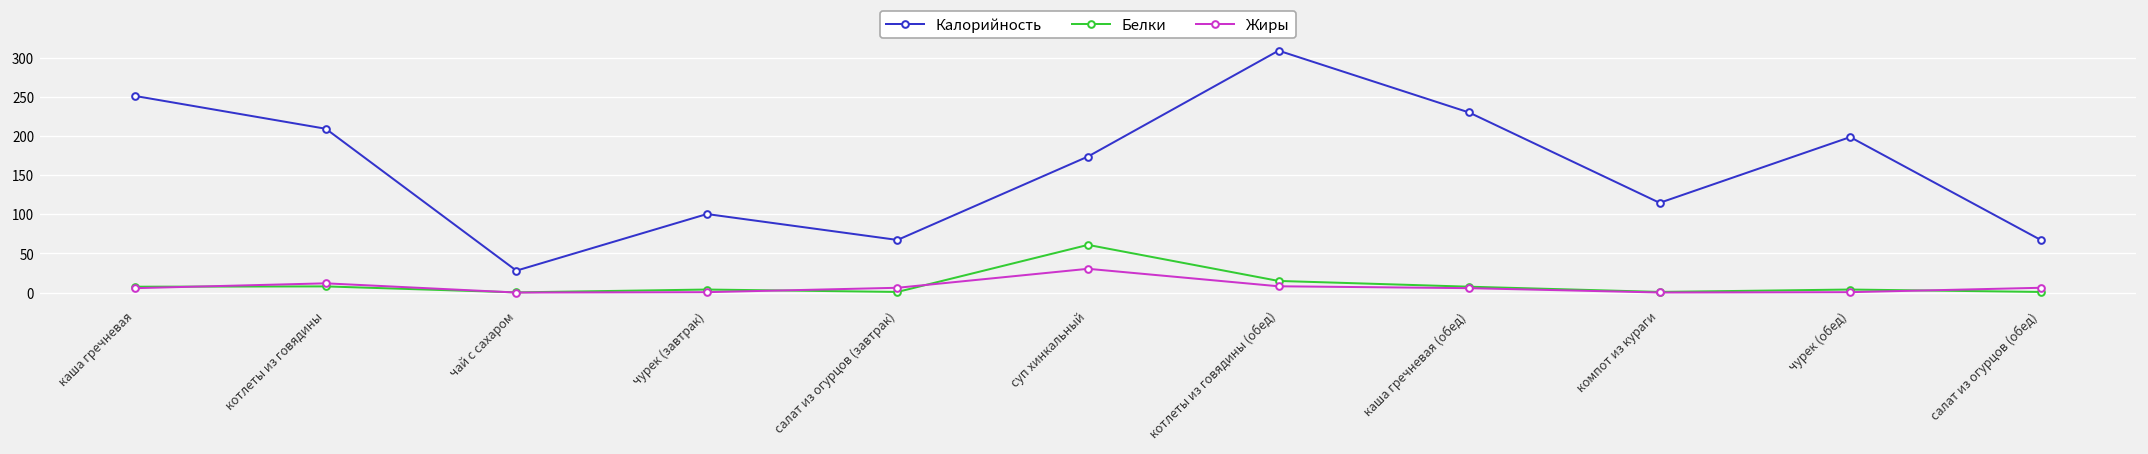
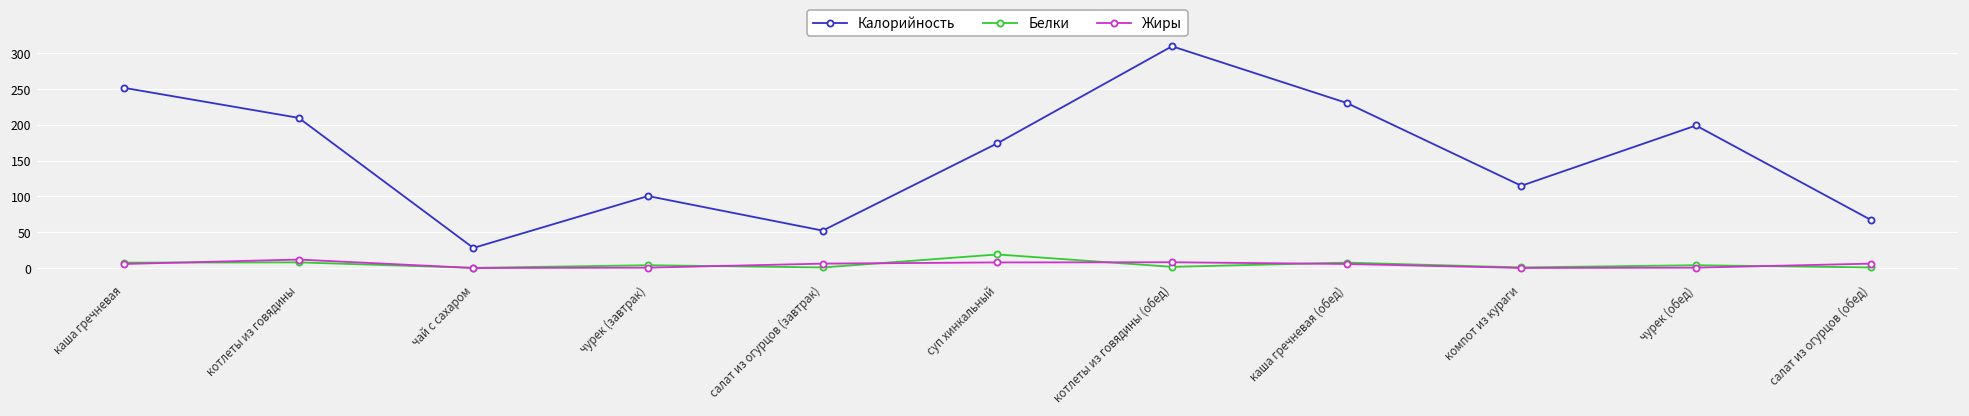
Калорийность, салат из огурцов (завтрак): 70 -> 50
Белки, суп хинкальный: 60 -> 20
Жиры, суп хинкальный: 30 -> 10
Белки, котлеты из говядины (обед): 10 -> 0
